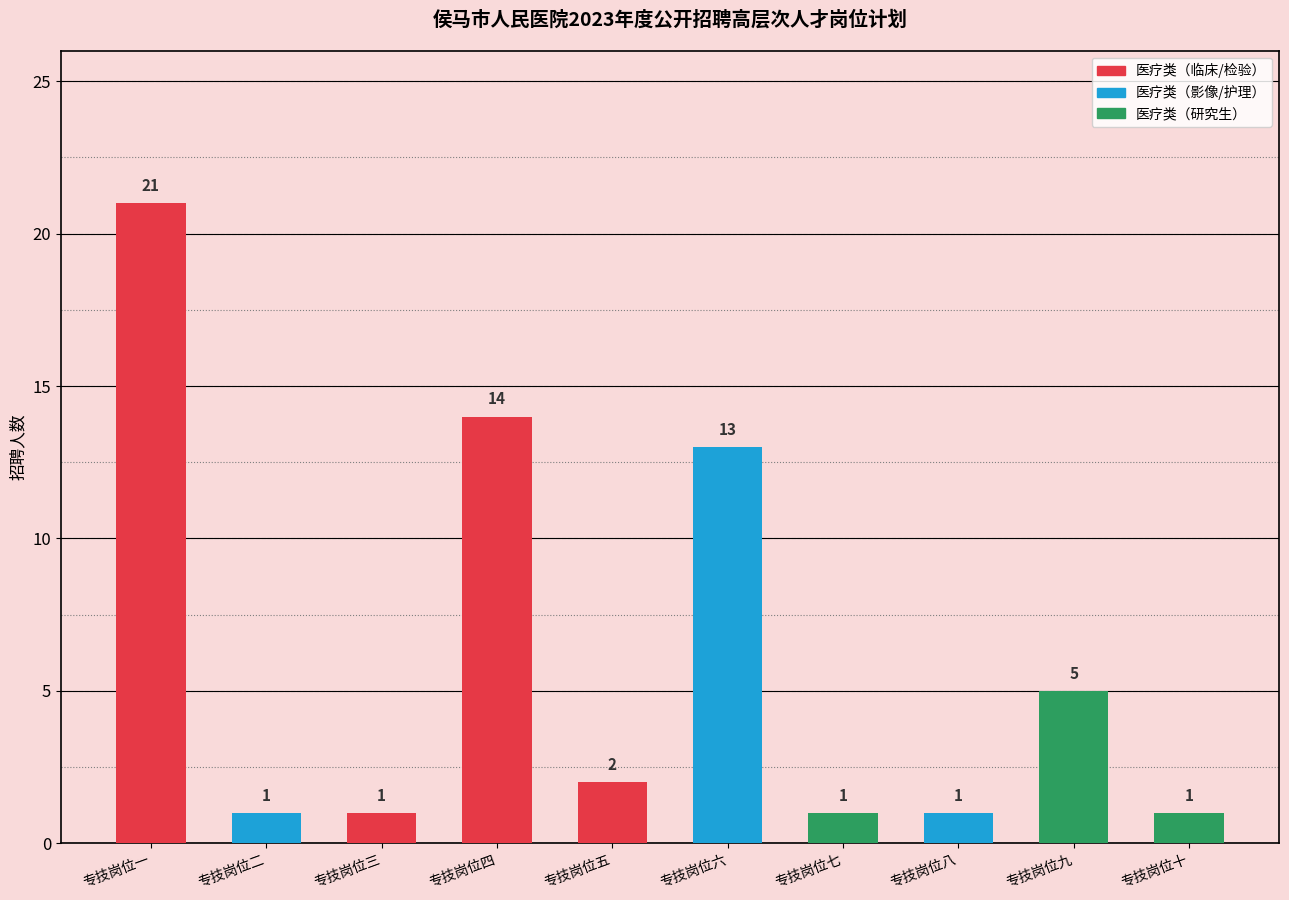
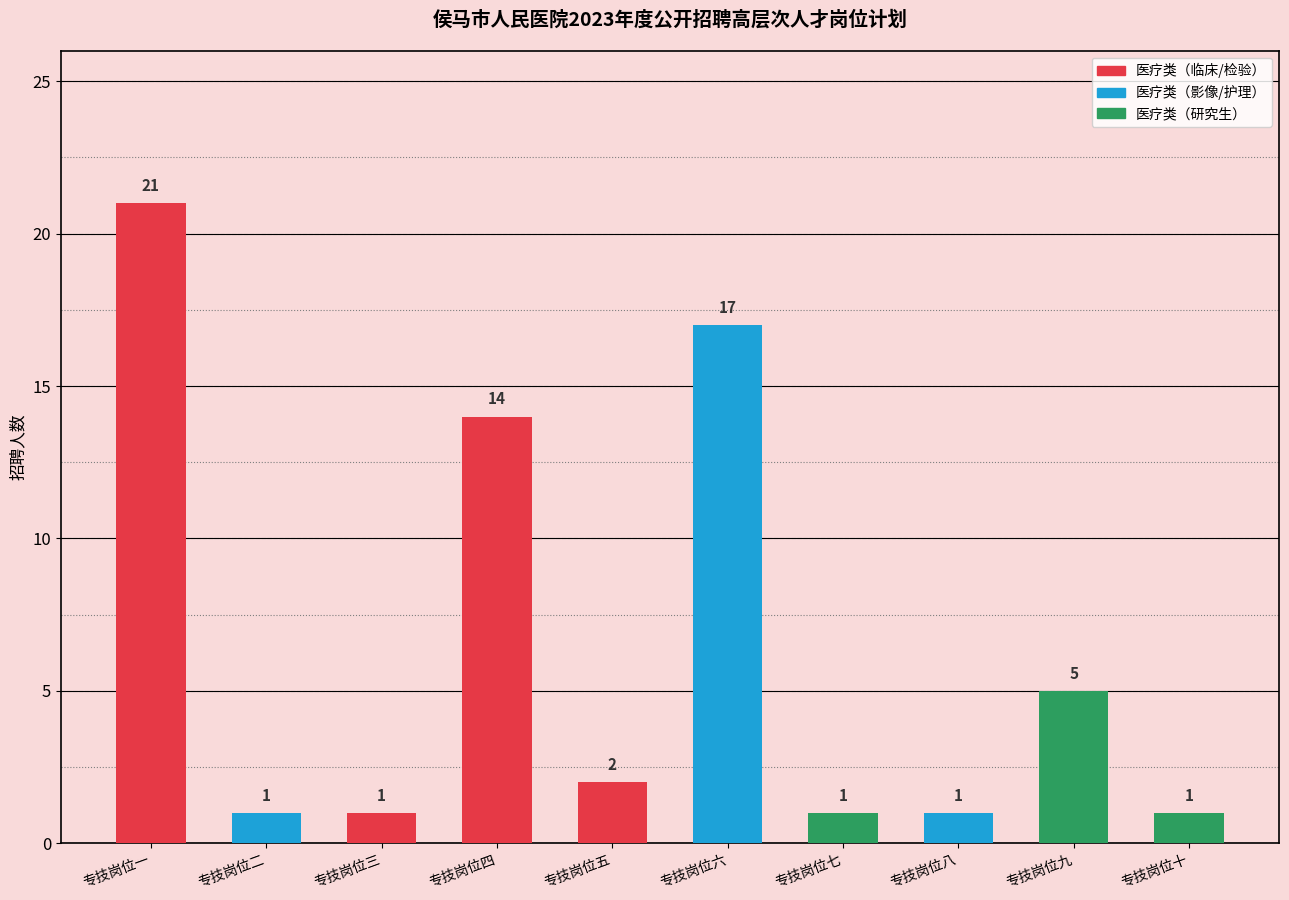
专技岗位六: 13 -> 17
